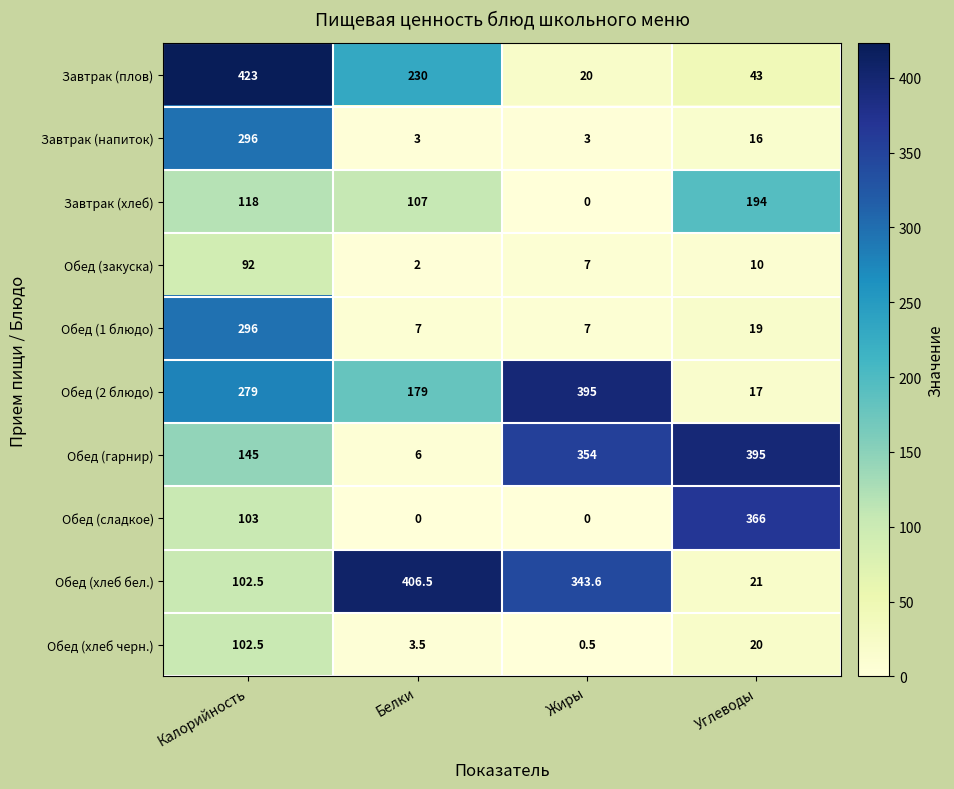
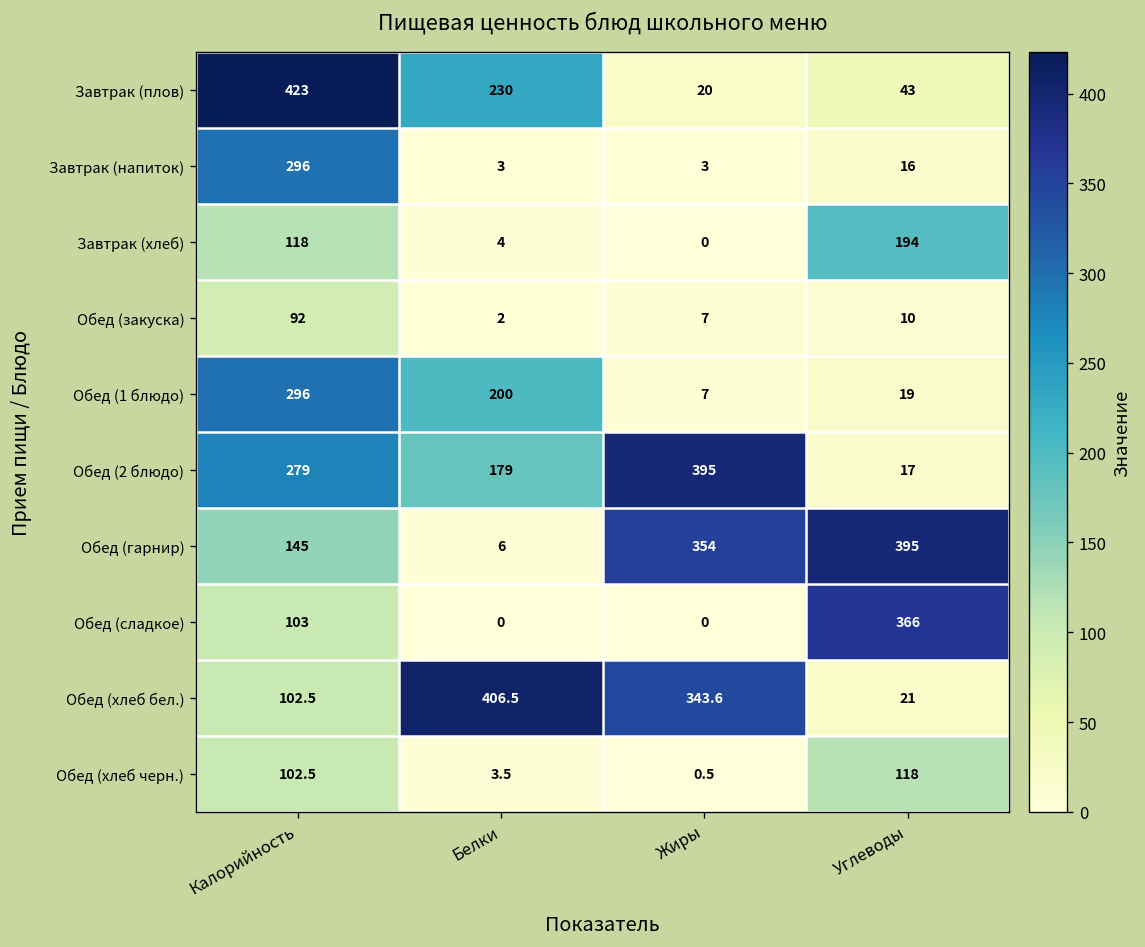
Завтрак (хлеб), Белки: 107 -> 4
Обед (1 блюдо), Белки: 7 -> 200
Обед (хлеб черн.), Углеводы: 20 -> 118
